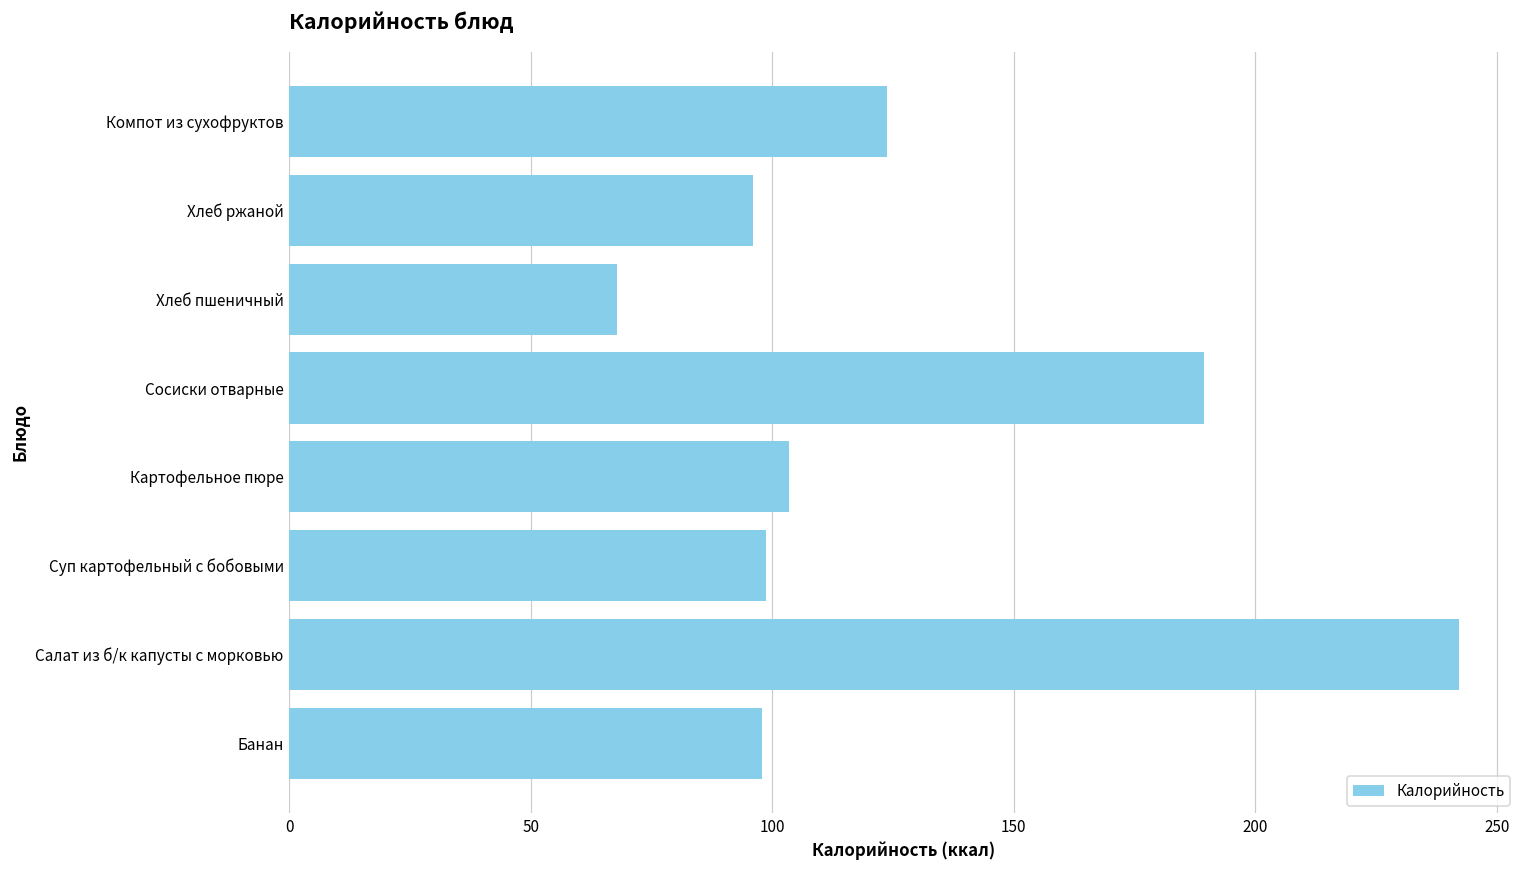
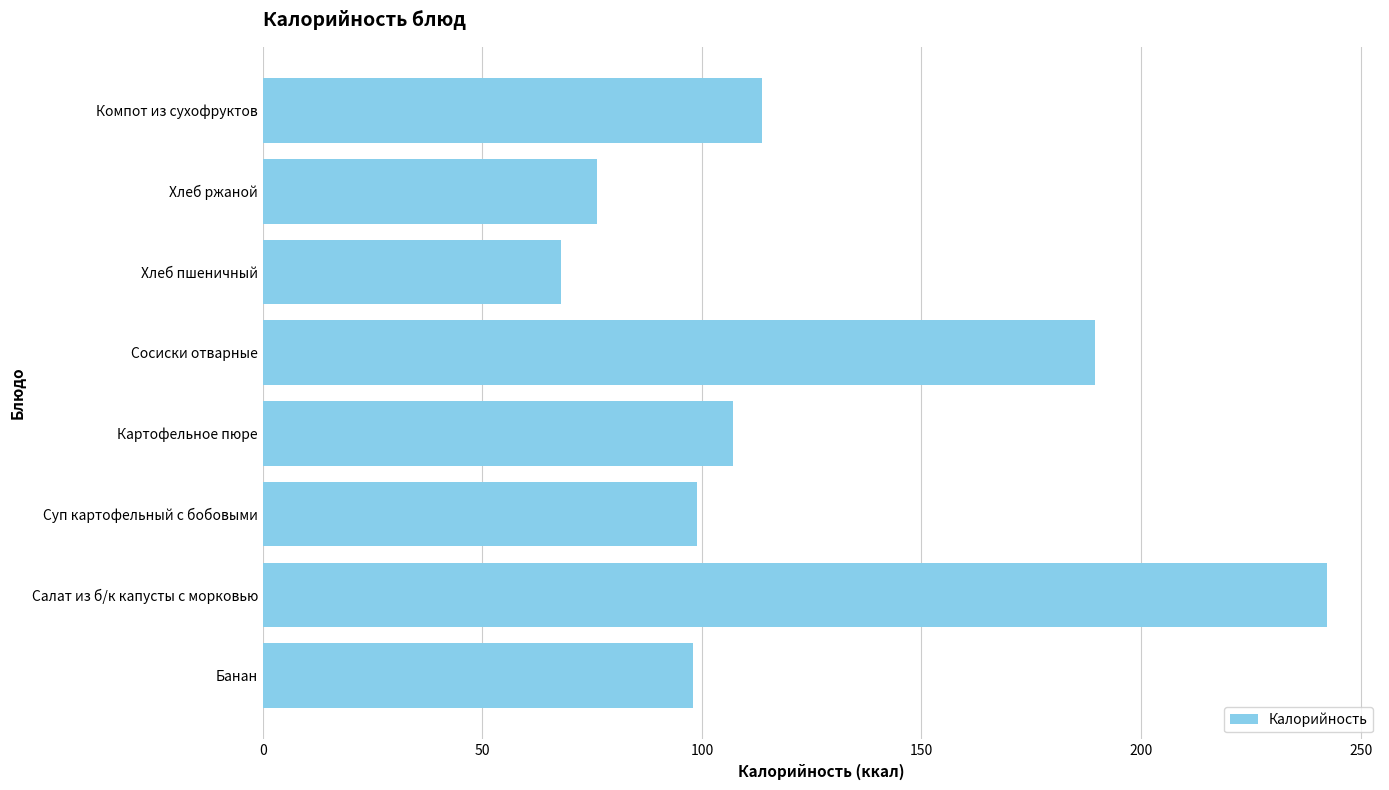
Компот из сухофруктов: 124 -> 114
Хлеб ржаной: 96 -> 76
Картофельное пюре: 104 -> 107
